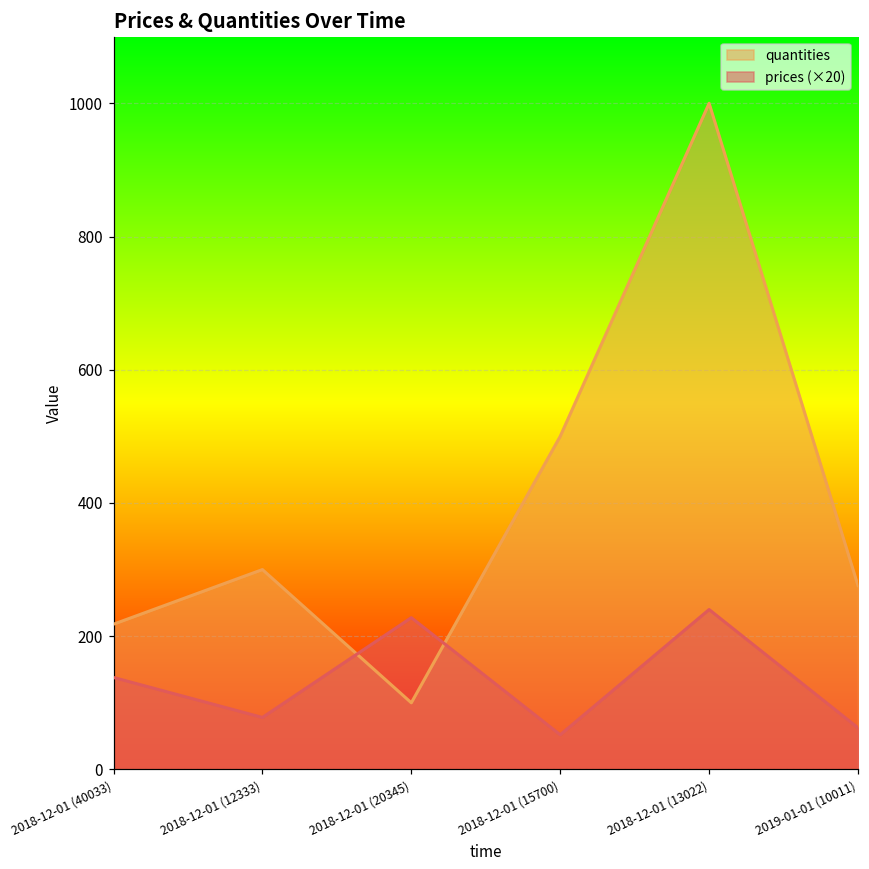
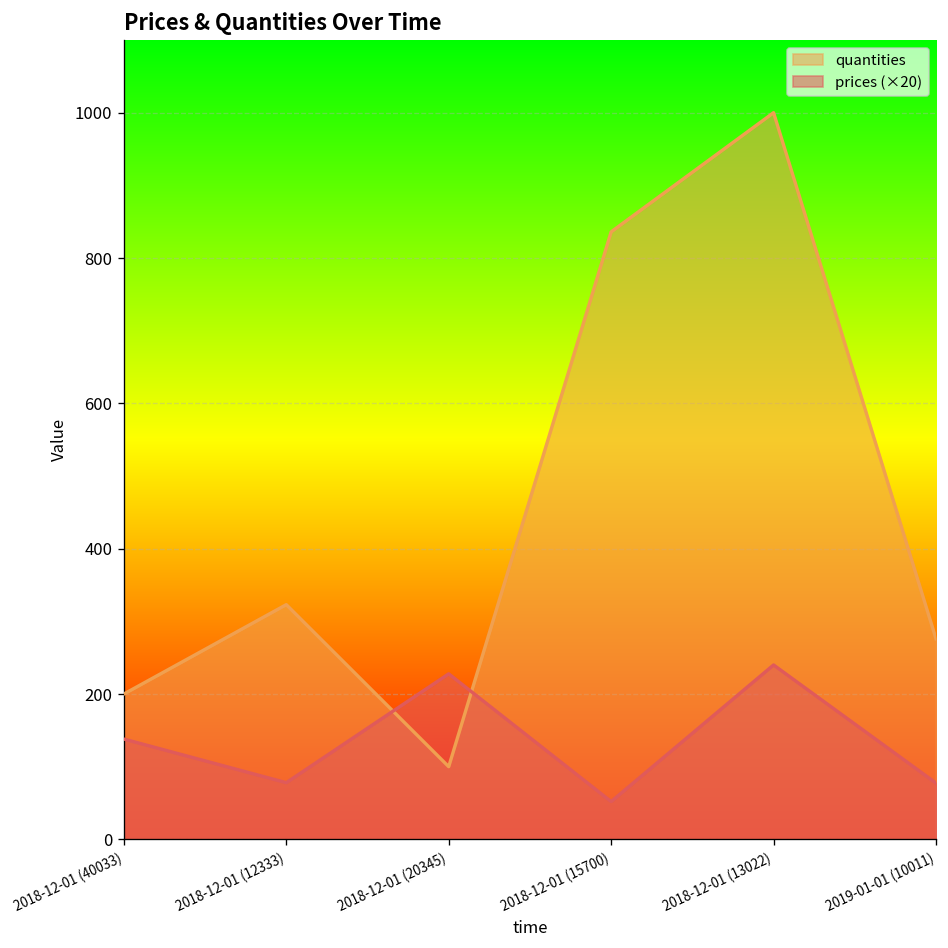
quantities, 2018-12-01 (40033): 220 -> 200
quantities, 2018-12-01 (12333): 300 -> 320
quantities, 2018-12-01 (15700): 500 -> 840
prices (×20), 2019-01-01 (10011): 60 -> 80
